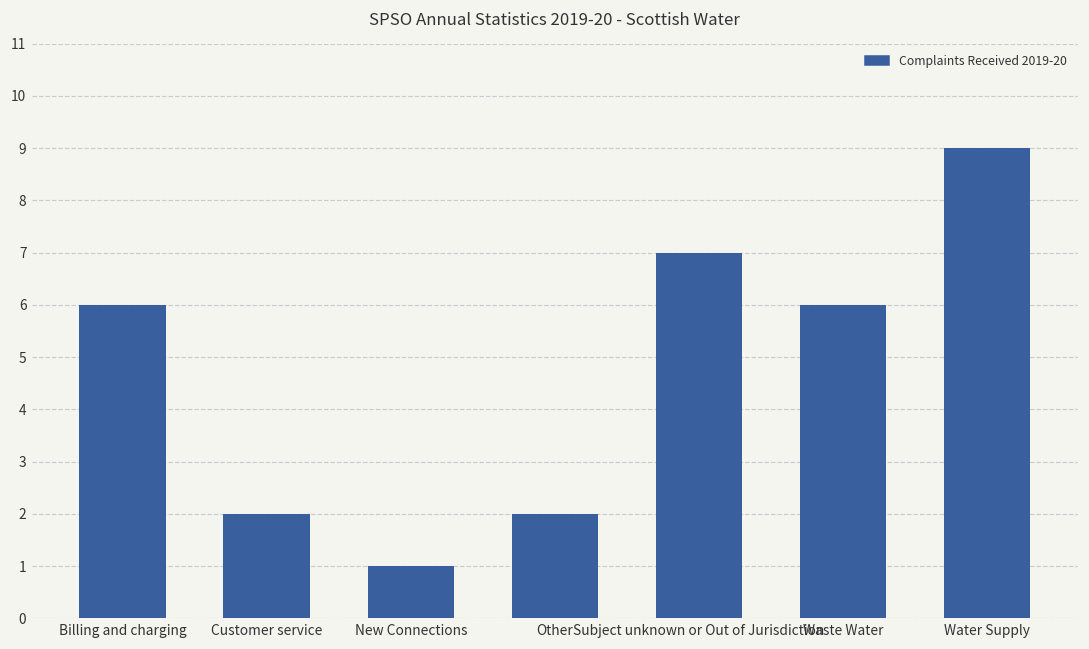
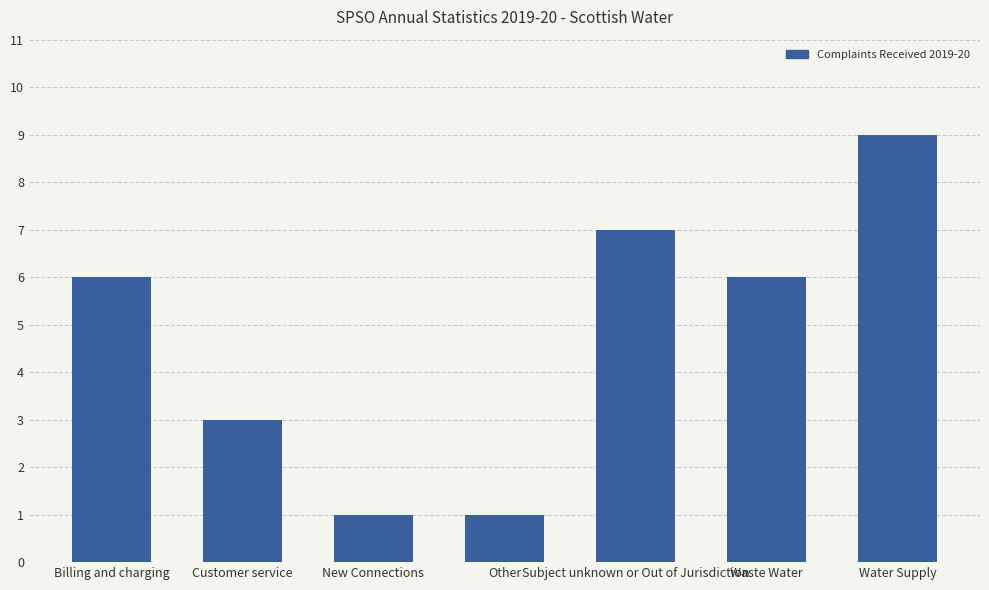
Customer service: 2 -> 3
Other: 2 -> 1
